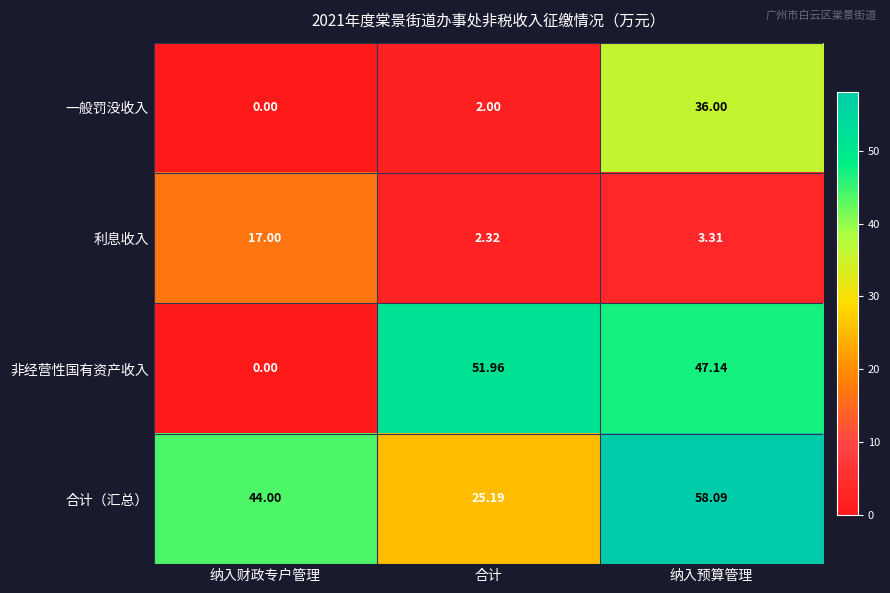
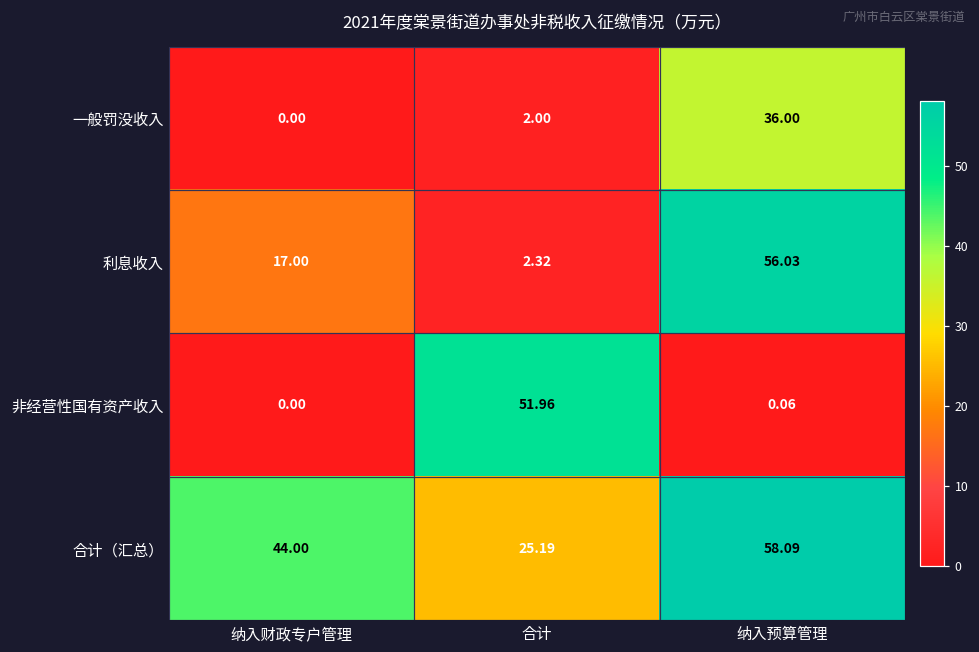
利息收入, 纳入预算管理: 3.31 -> 56.03
非经营性国有资产收入, 纳入预算管理: 47.14 -> 0.06
